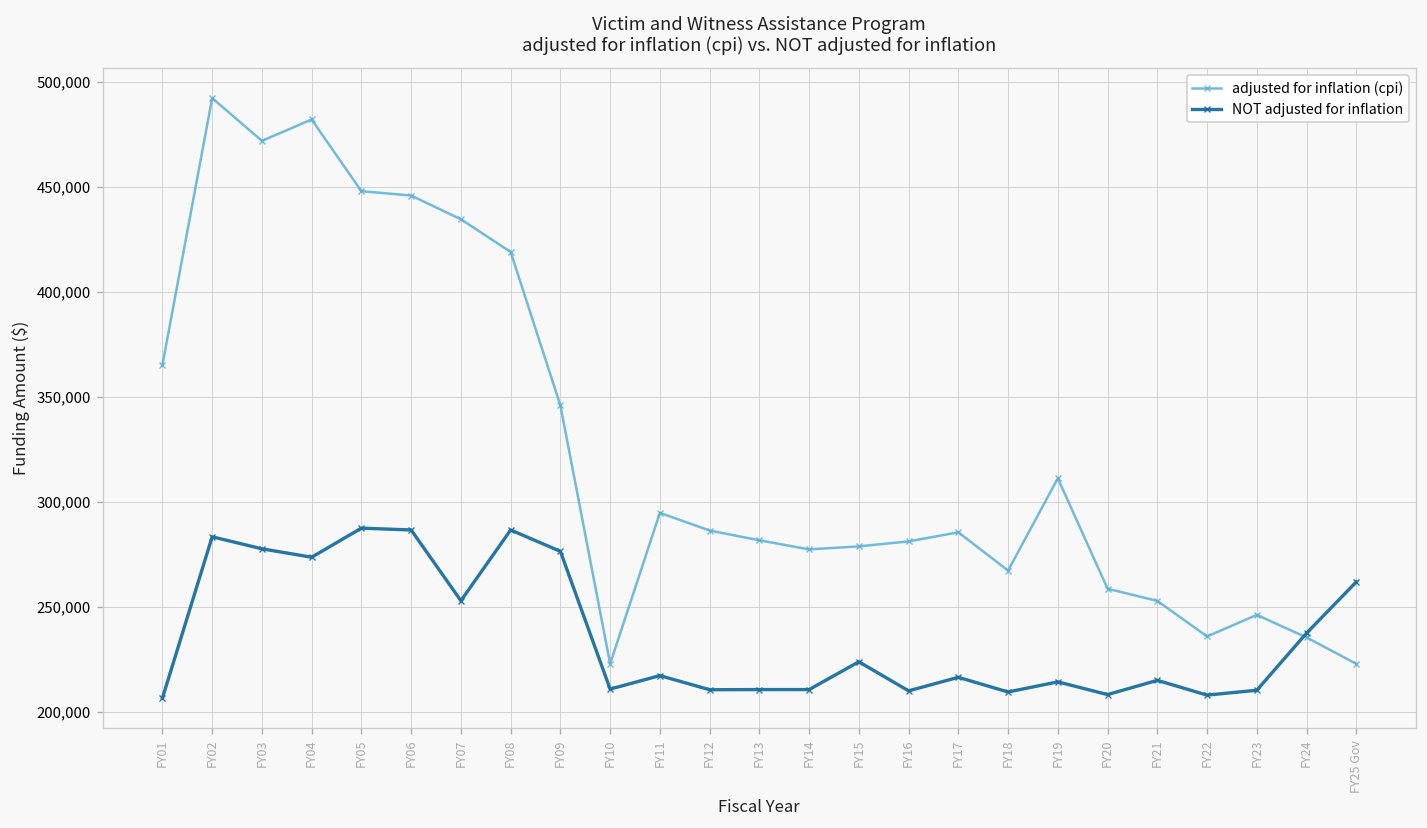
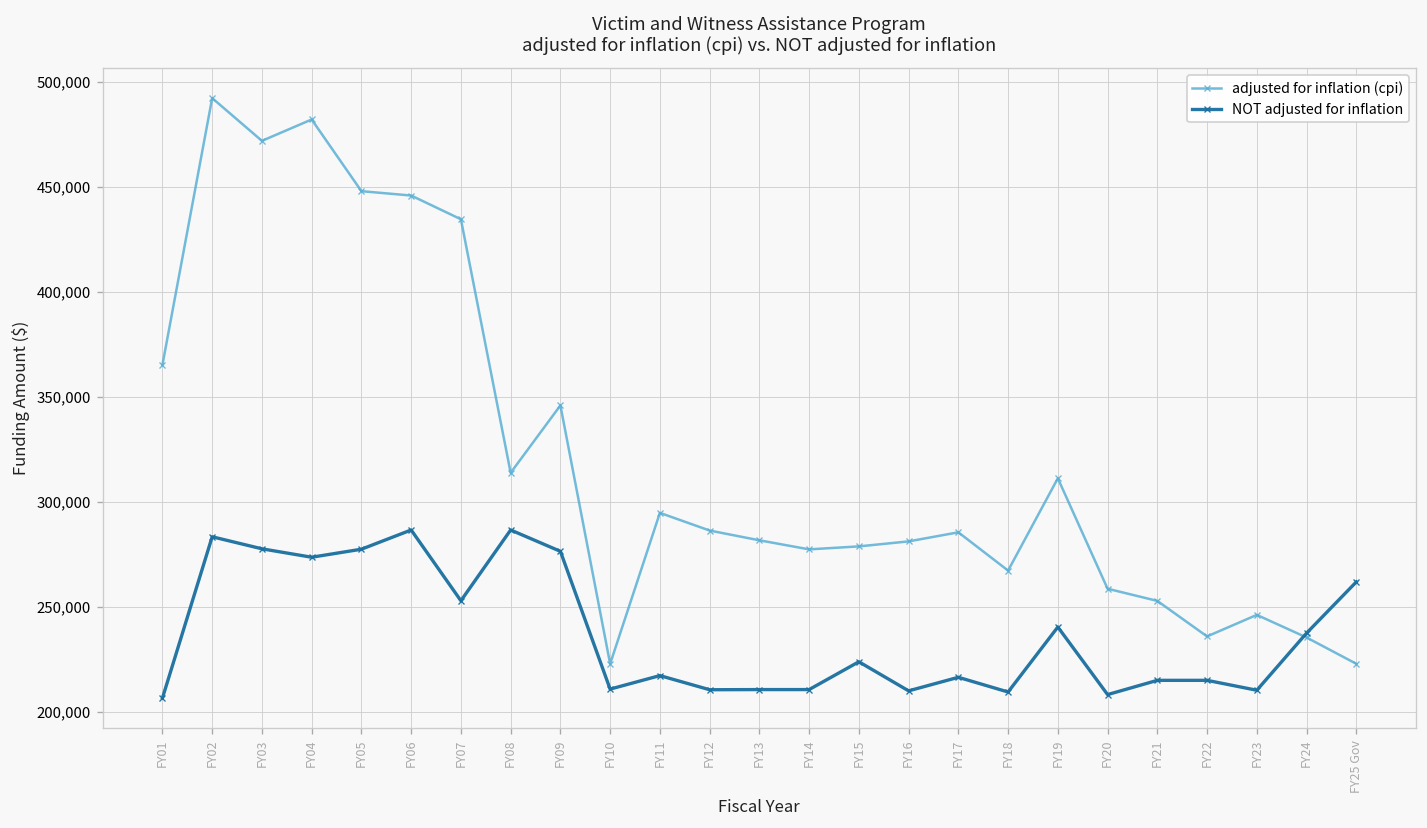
NOT adjusted for inflation, FY05: 288,000 -> 278,000
adjusted for inflation (cpi), FY08: 419,000 -> 314,000
NOT adjusted for inflation, FY19: 214,000 -> 241,000
NOT adjusted for inflation, FY22: 208,000 -> 215,000
